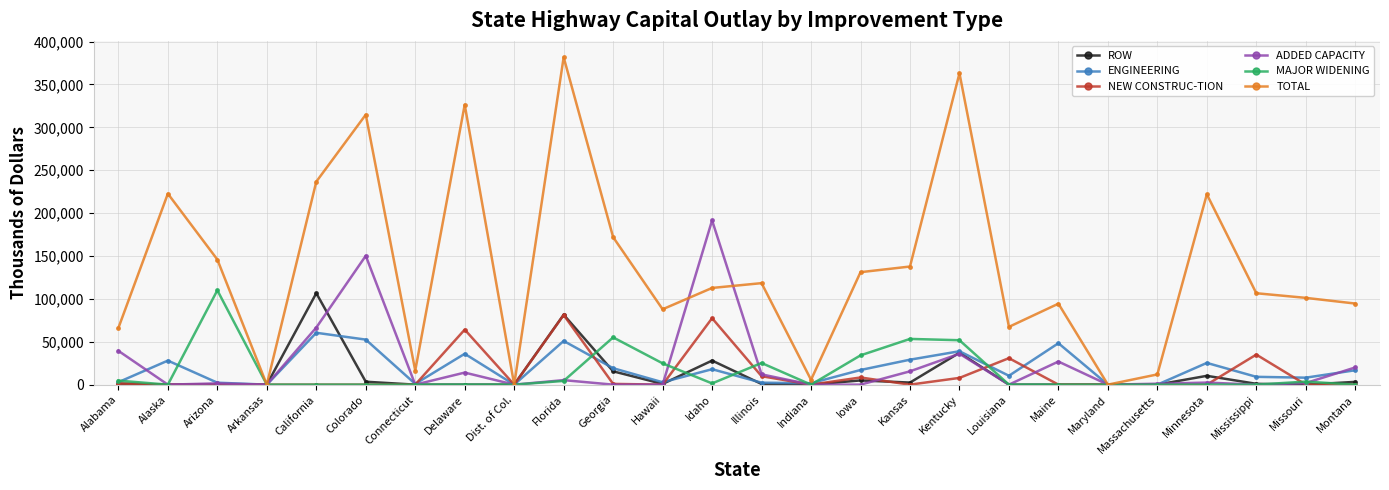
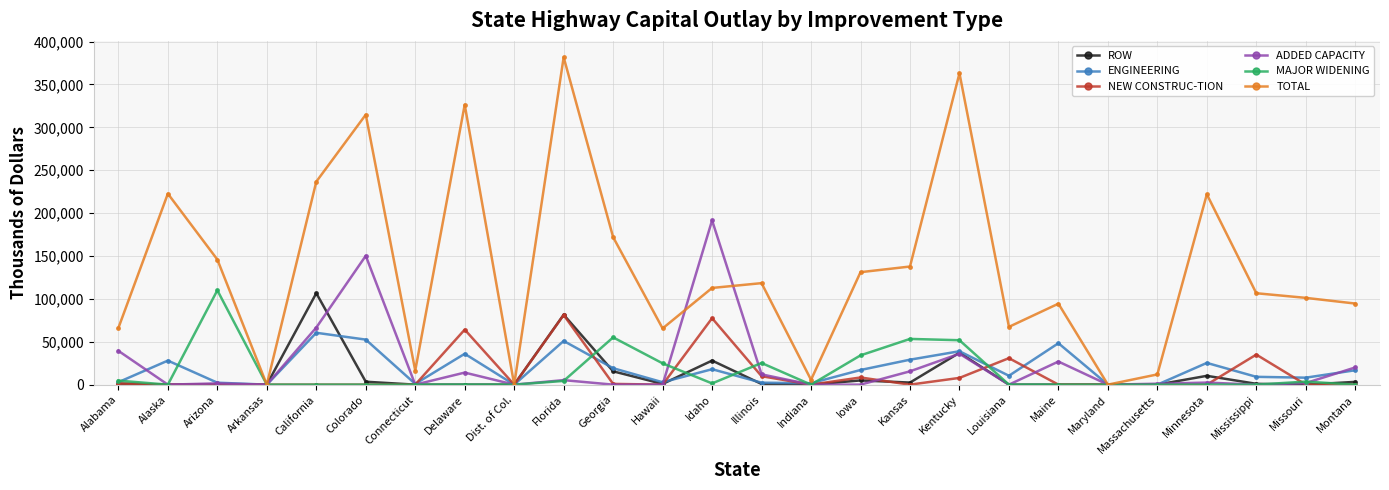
TOTAL, Hawaii: 90,000 -> 70,000
